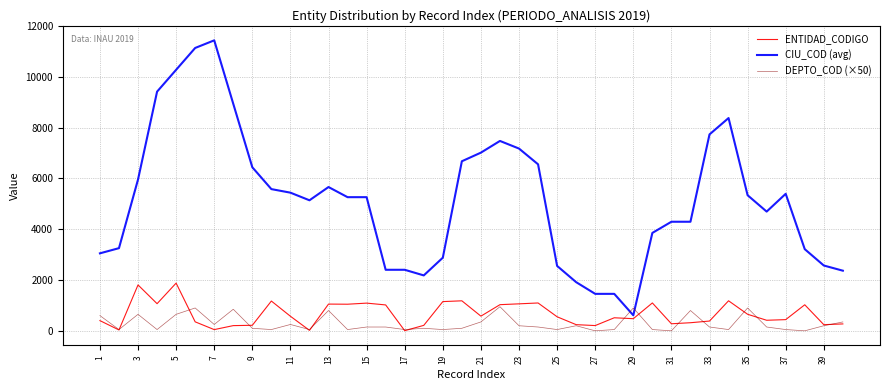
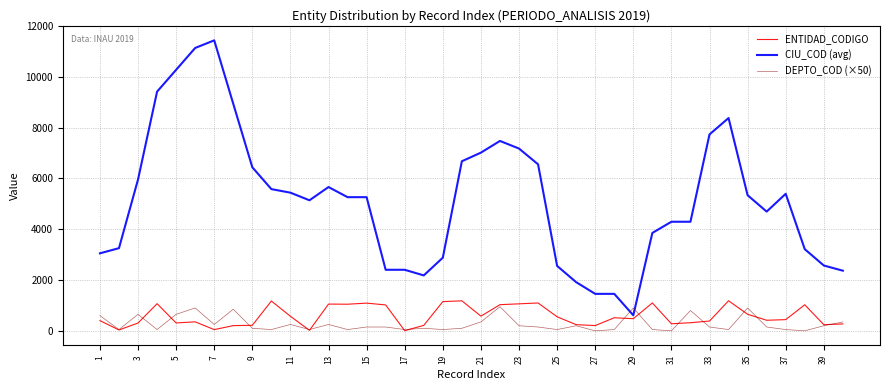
ENTIDAD_CODIGO, 3: 1800 -> 300
ENTIDAD_CODIGO, 5: 1900 -> 300
DEPTO_COD (×50), 13: 800 -> 300
